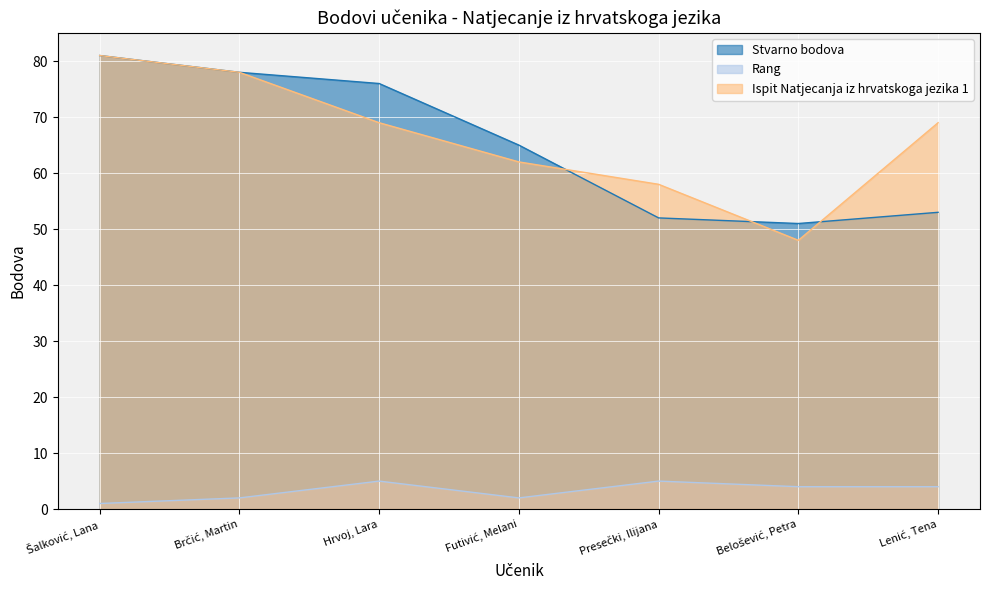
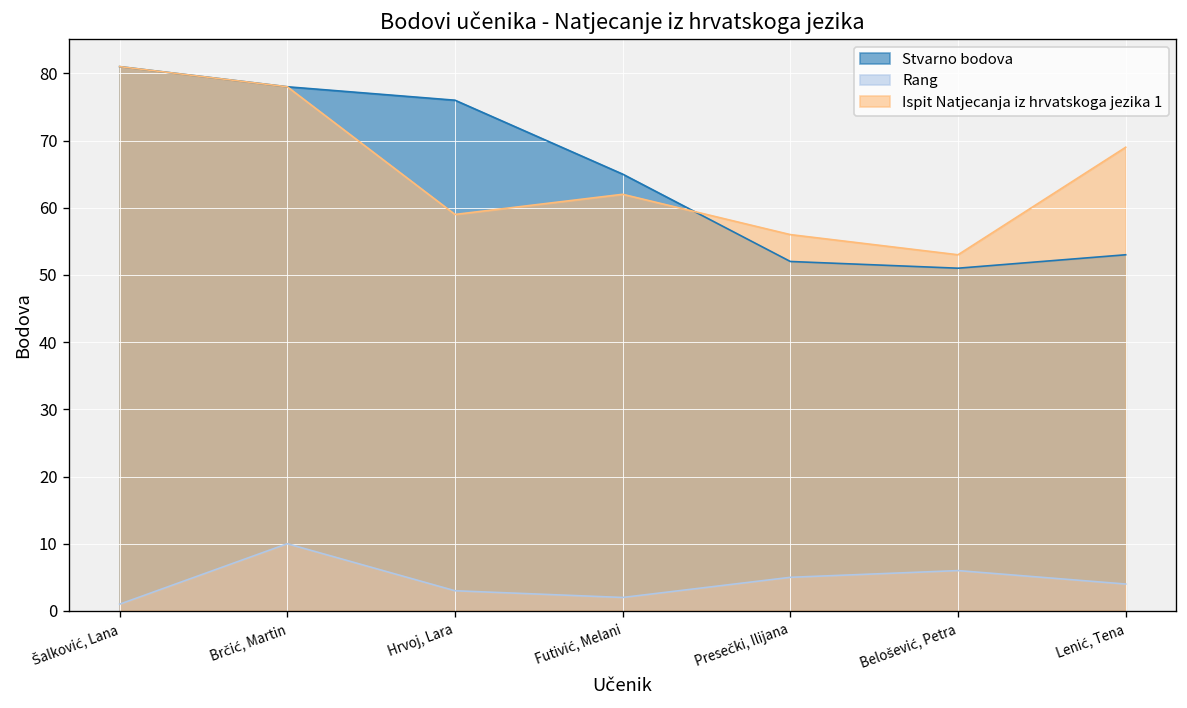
Rang, Brčić, Martin: 2 -> 10
Rang, Hrvoj, Lara: 5 -> 3
Ispit Natjecanja iz hrvatskoga jezika 1, Hrvoj, Lara: 69 -> 59
Ispit Natjecanja iz hrvatskoga jezika 1, Presečki, Ilijana: 58 -> 56
Rang, Belošević, Petra: 4 -> 6
Ispit Natjecanja iz hrvatskoga jezika 1, Belošević, Petra: 48 -> 53
